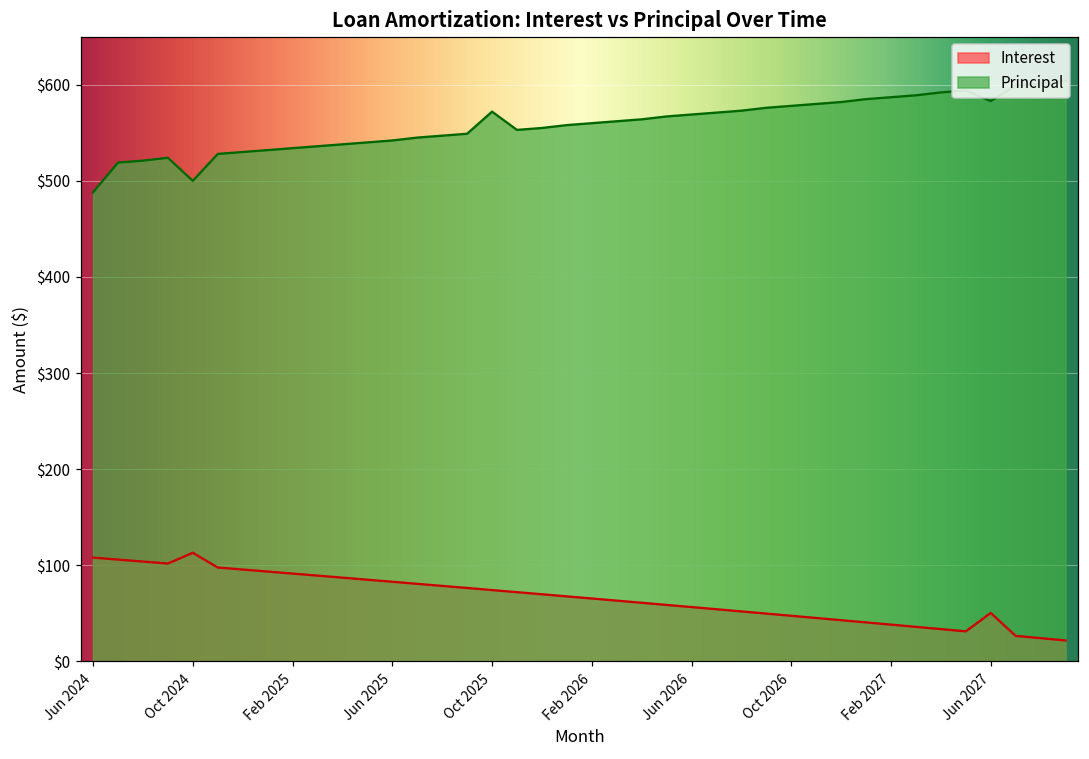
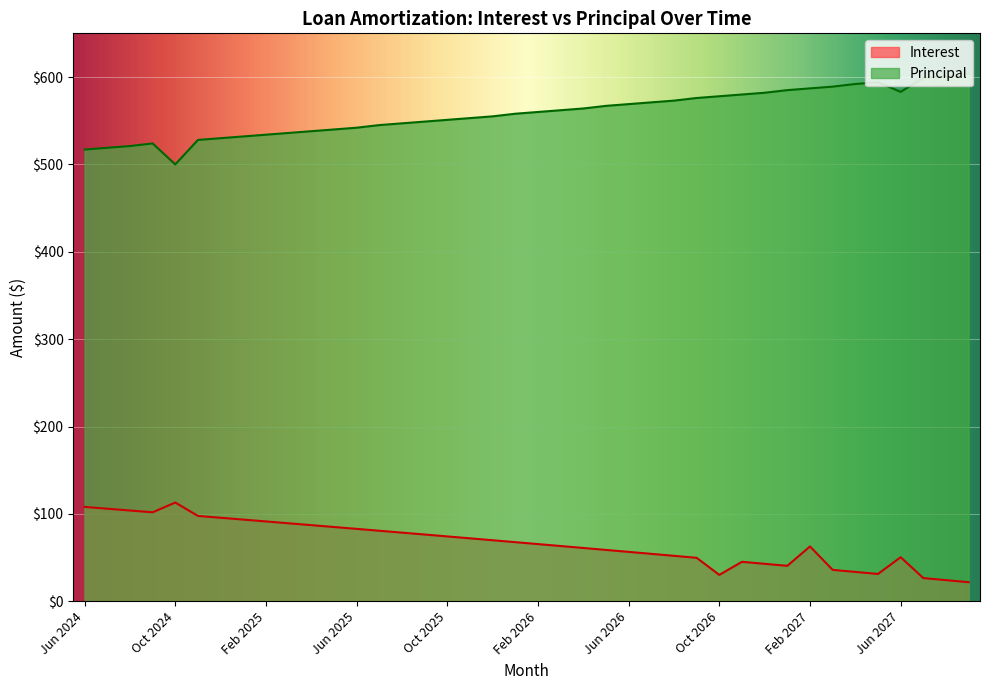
Principal, Jun 2024: $490 -> $520
Principal, Oct 2025: $570 -> $550
Interest, Oct 2026: $50 -> $30
Interest, Feb 2027: $40 -> $60
